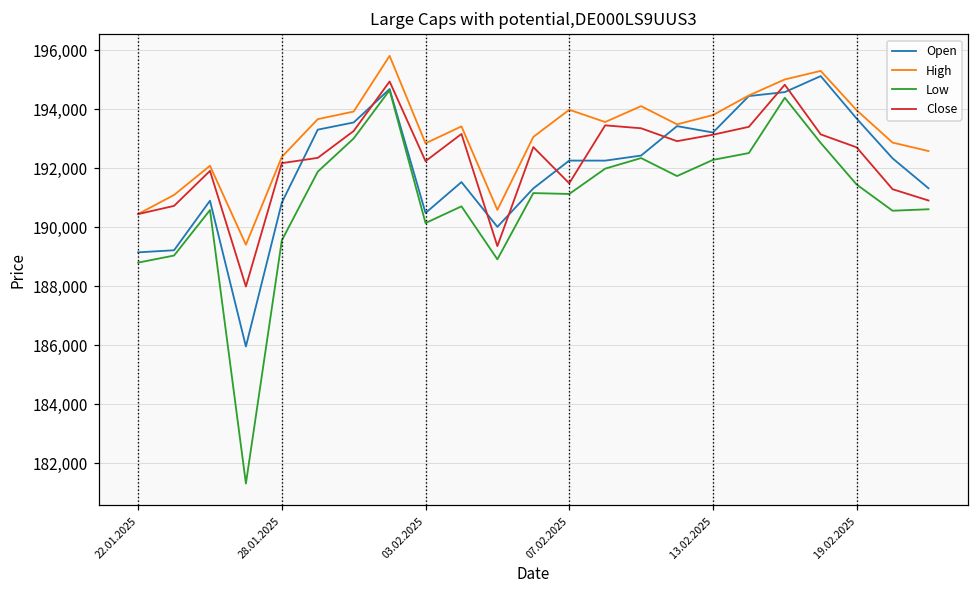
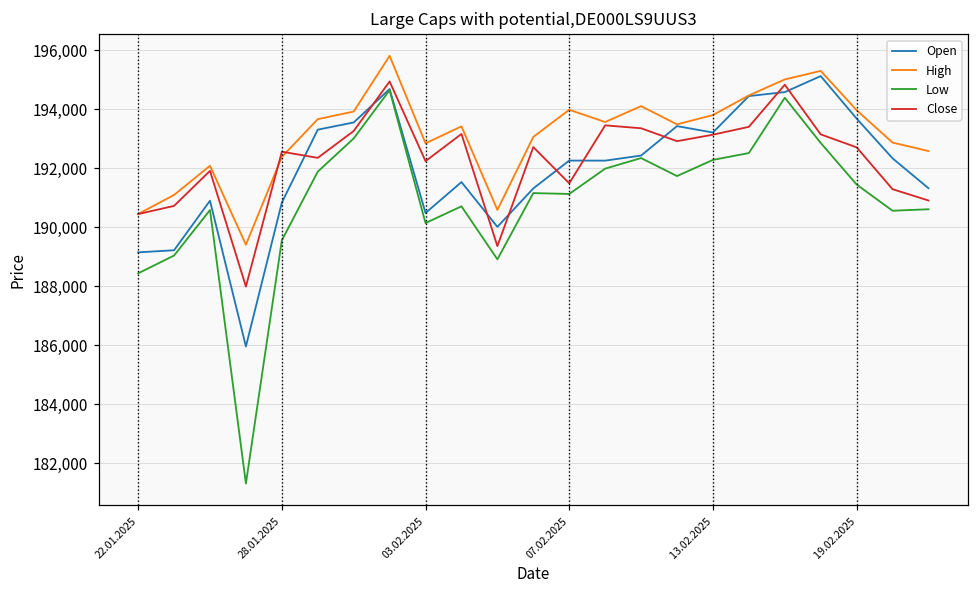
Low, 22.01.2025: 188,800 -> 188,400
Close, 28.01.2025: 192,200 -> 192,600
